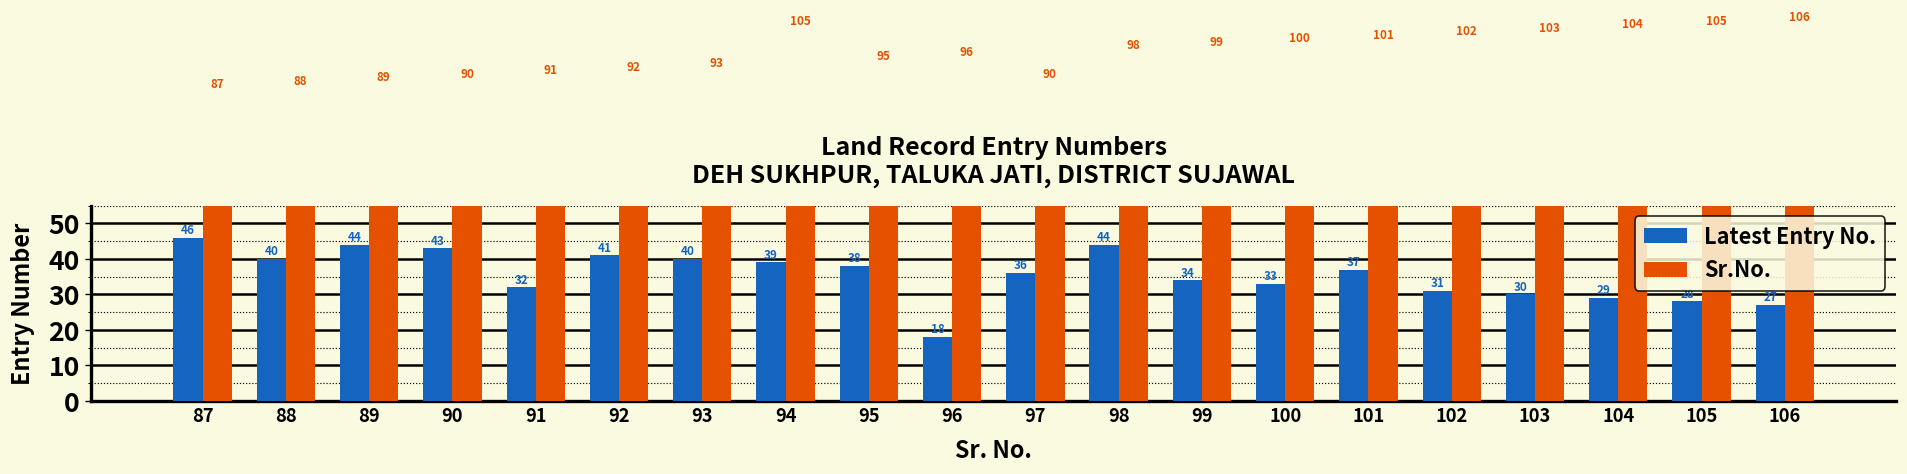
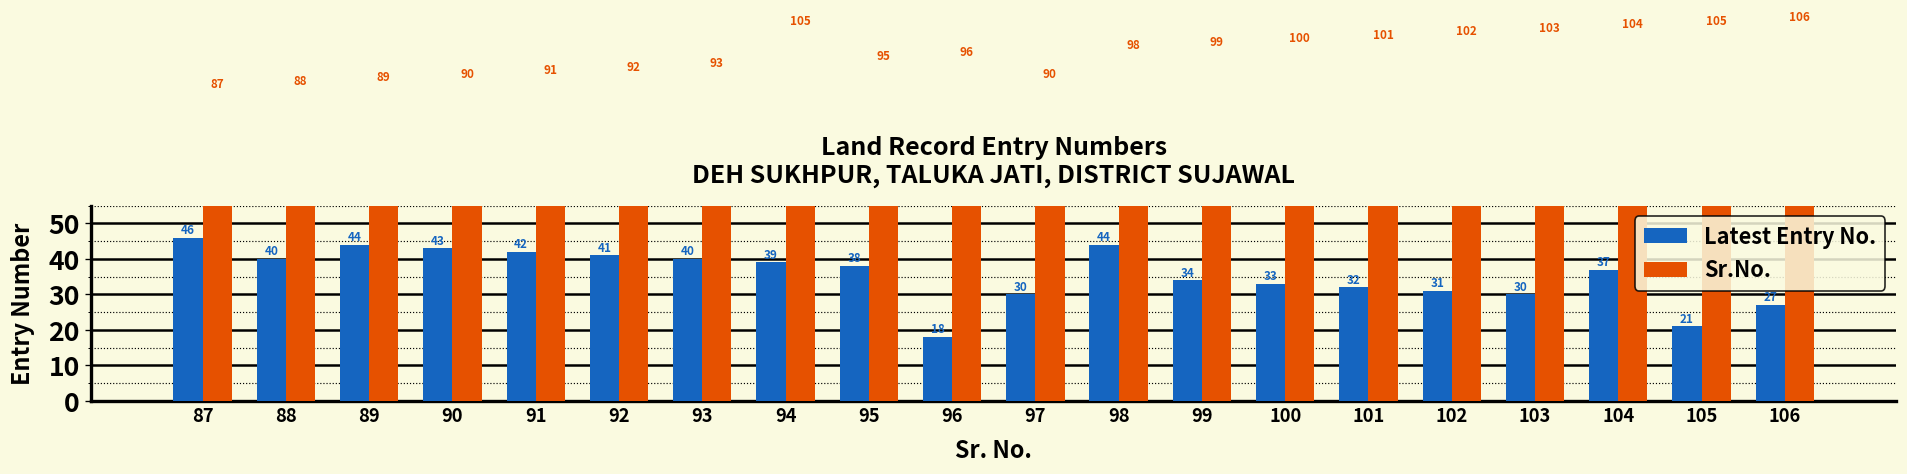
Latest Entry No., 91: 32 -> 42
Latest Entry No., 97: 36 -> 30
Latest Entry No., 101: 37 -> 32
Latest Entry No., 104: 29 -> 37
Latest Entry No., 105: 28 -> 21
